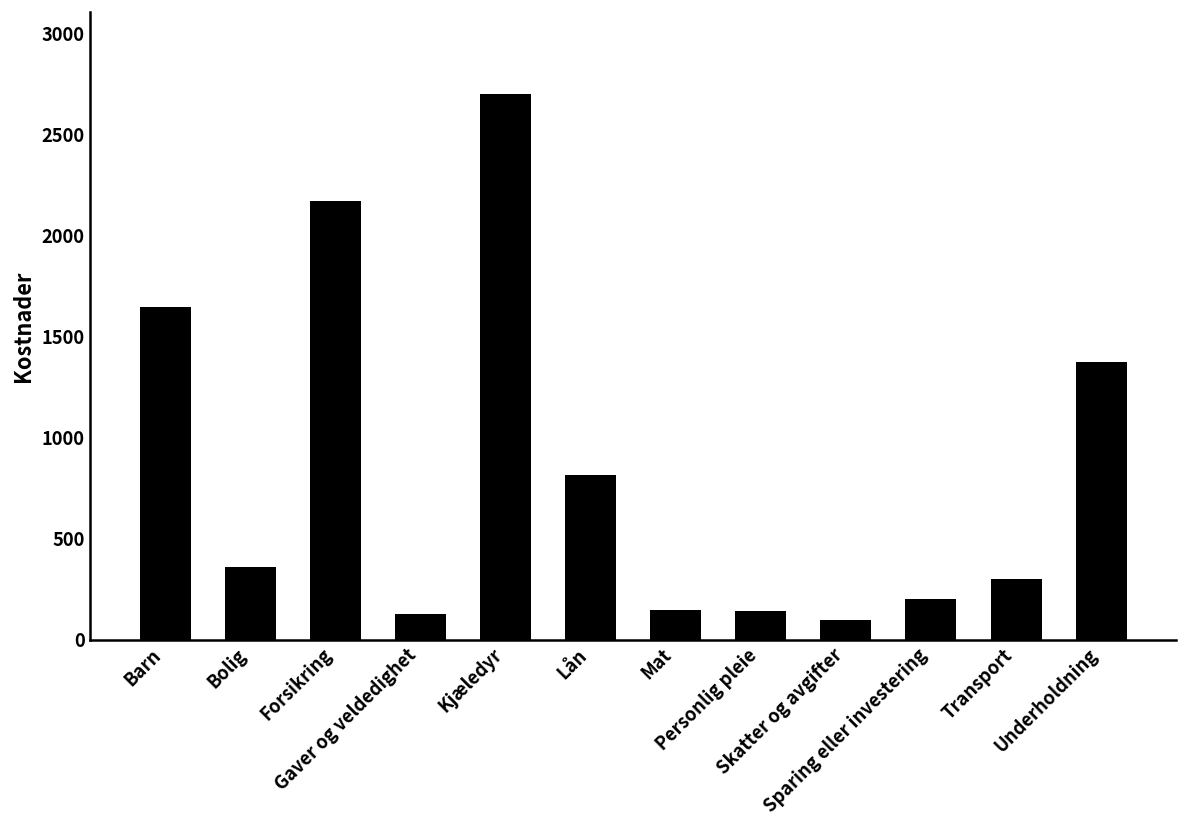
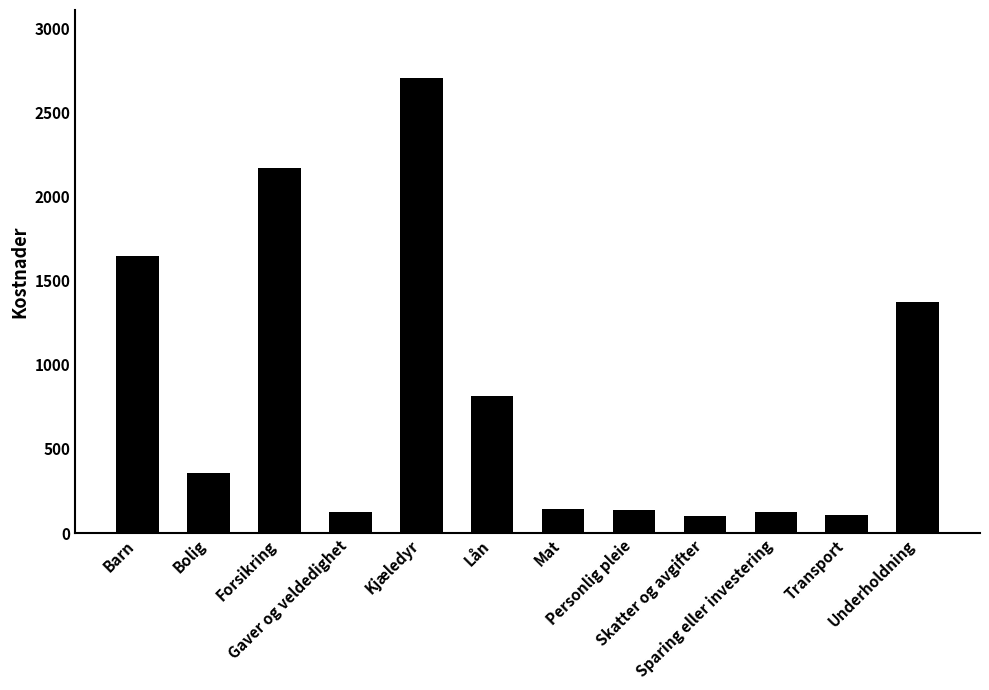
Sparing eller investering: 200 -> 130
Transport: 300 -> 110
